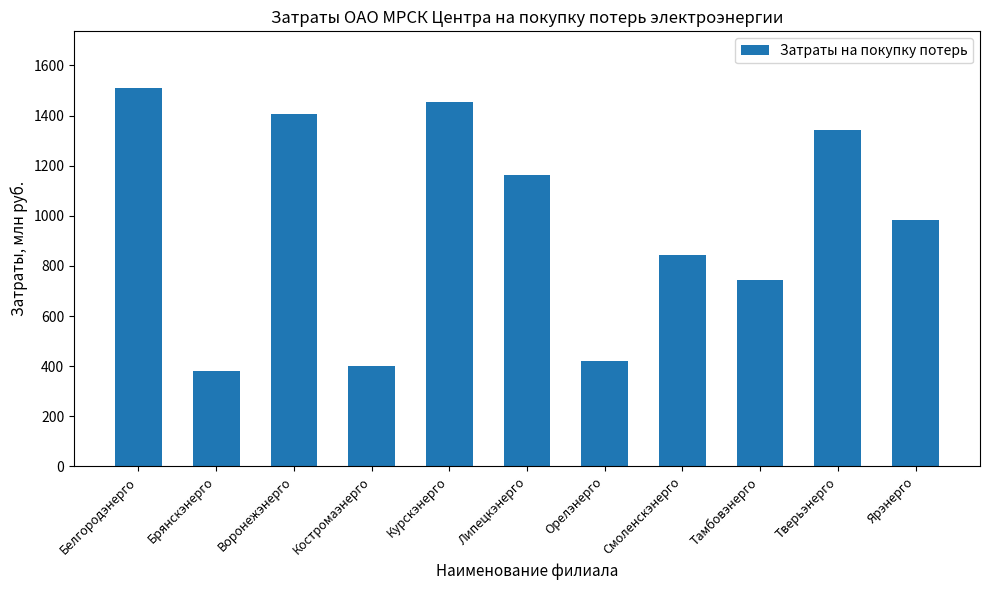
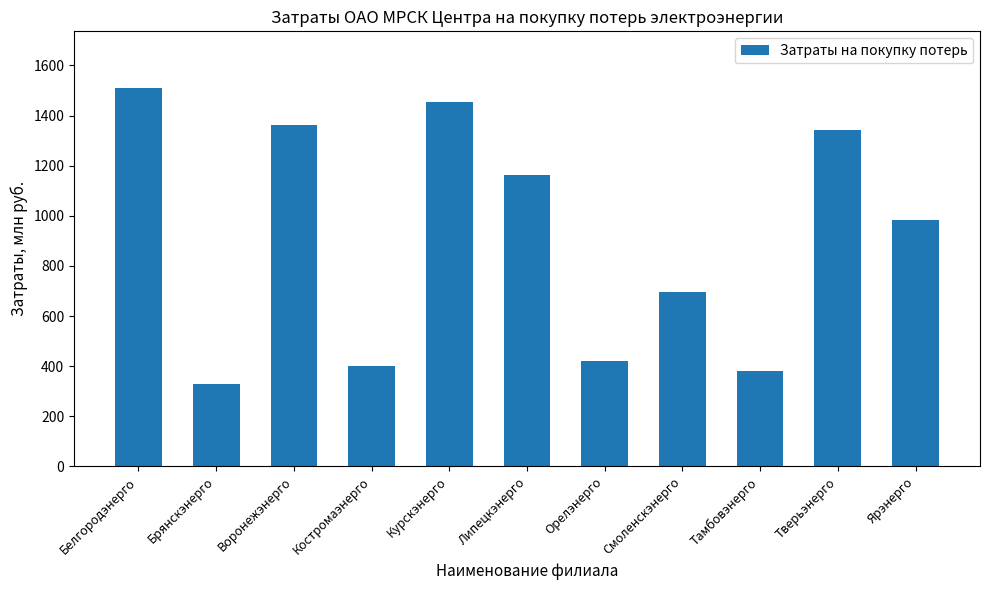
Брянскэнерго: 380 -> 330
Воронежэнерго: 1400 -> 1360
Смоленскэнерго: 840 -> 700
Тамбовэнерго: 740 -> 380
